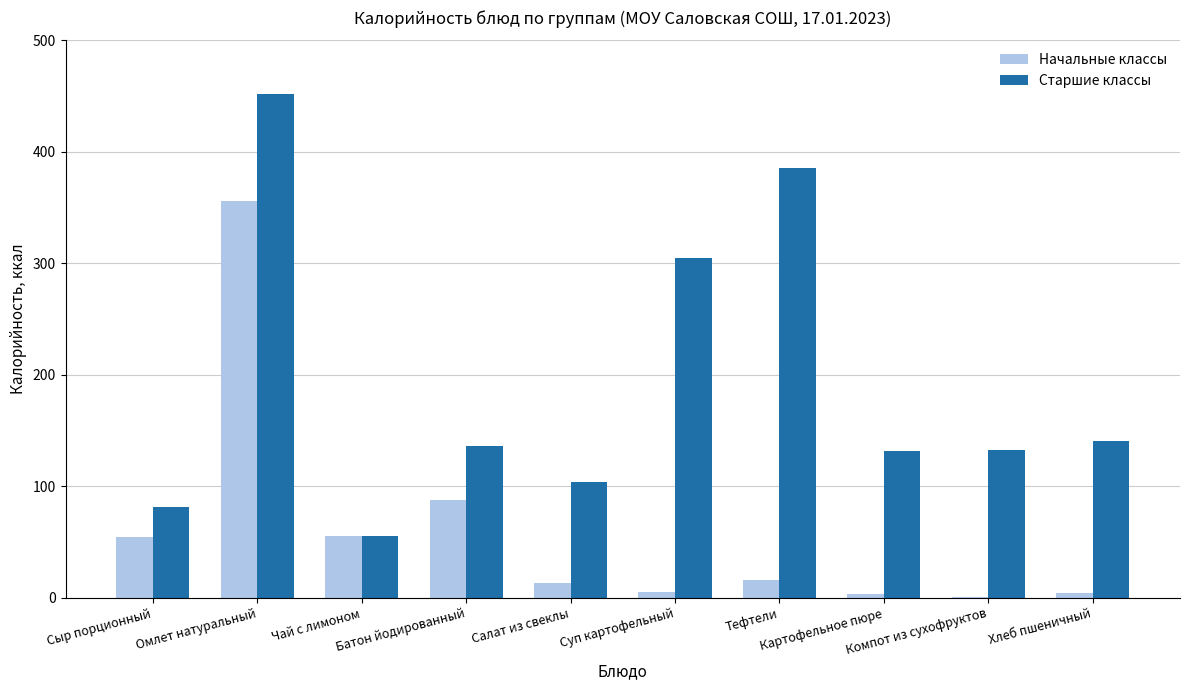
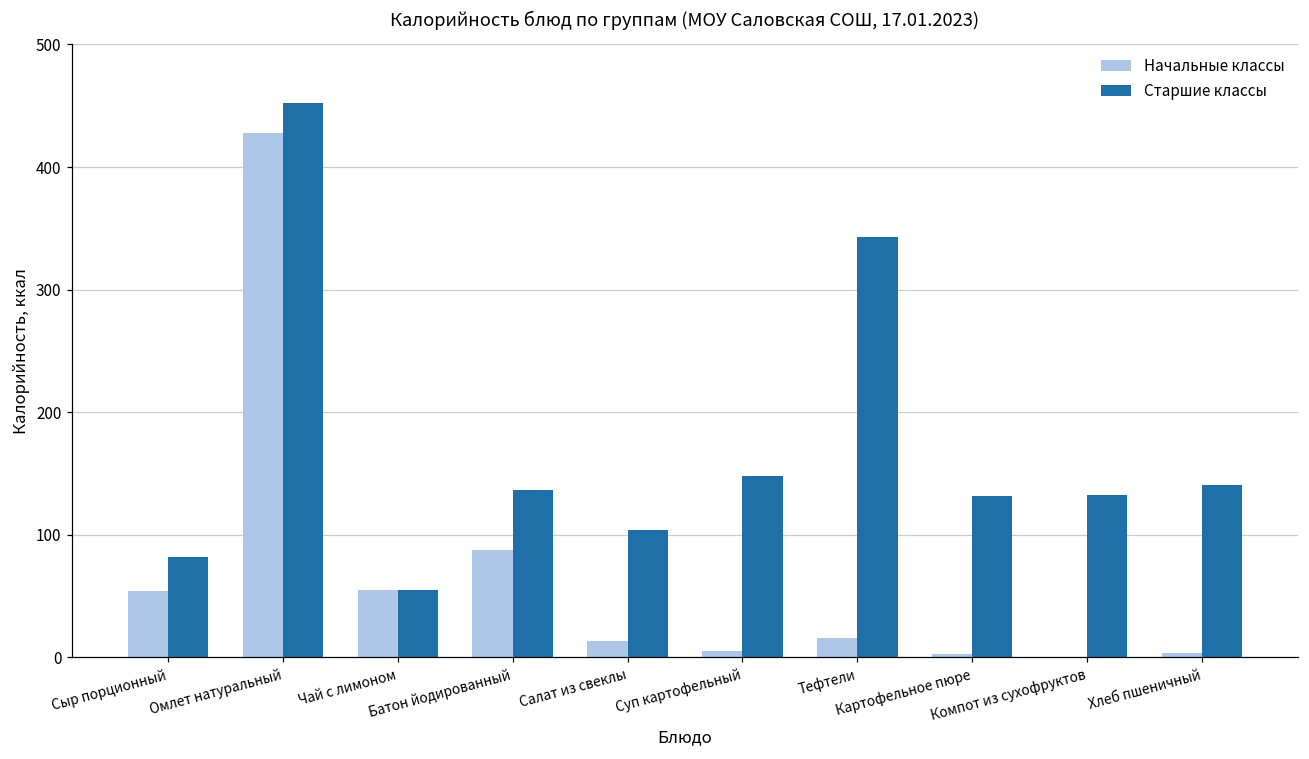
Начальные классы, Омлет натуральный: 356 -> 428
Старшие классы, Суп картофельный: 305 -> 148
Старшие классы, Тефтели: 386 -> 343
